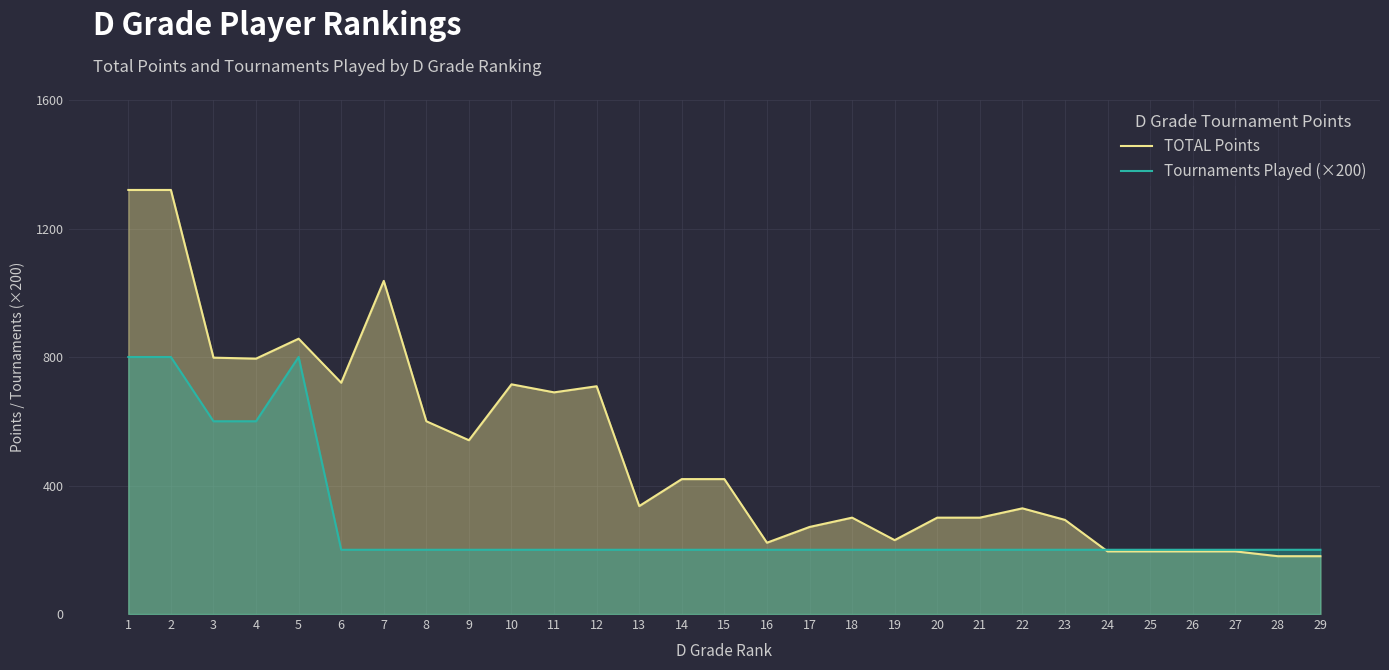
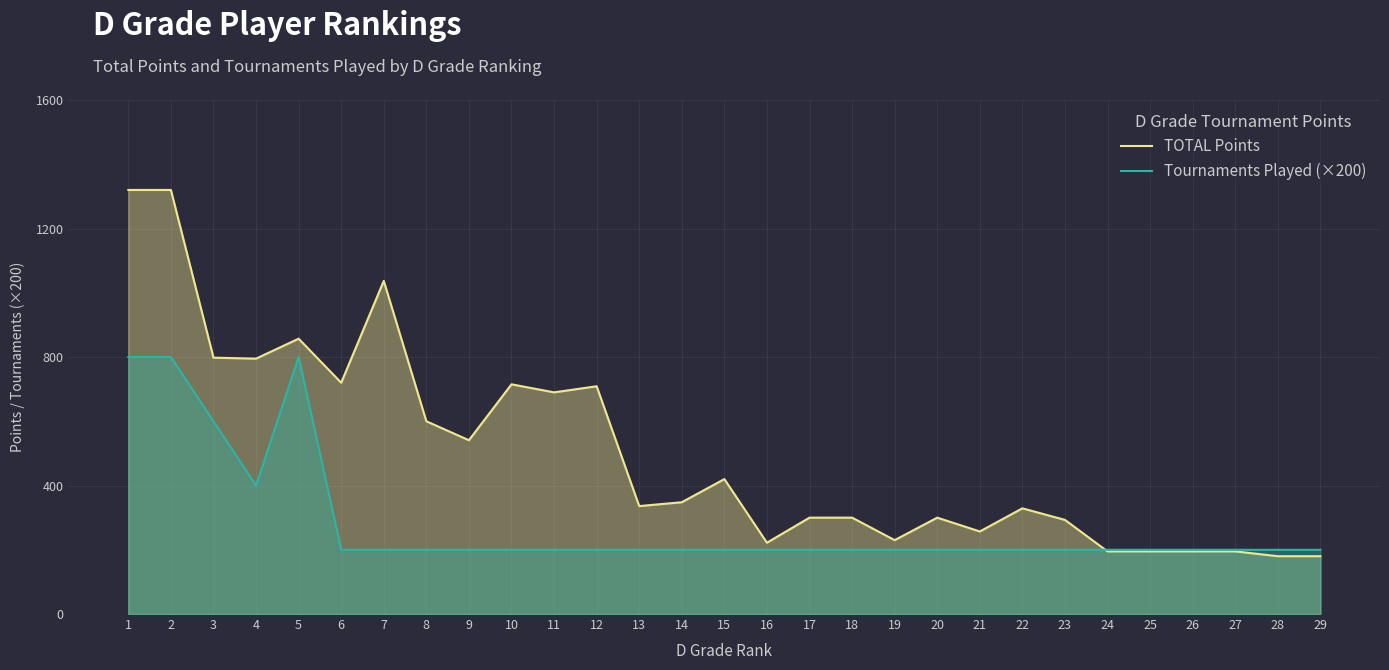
Tournaments Played (×200), 4: 600 -> 400
TOTAL Points, 14: 420 -> 350
TOTAL Points, 17: 270 -> 300
TOTAL Points, 21: 300 -> 260
